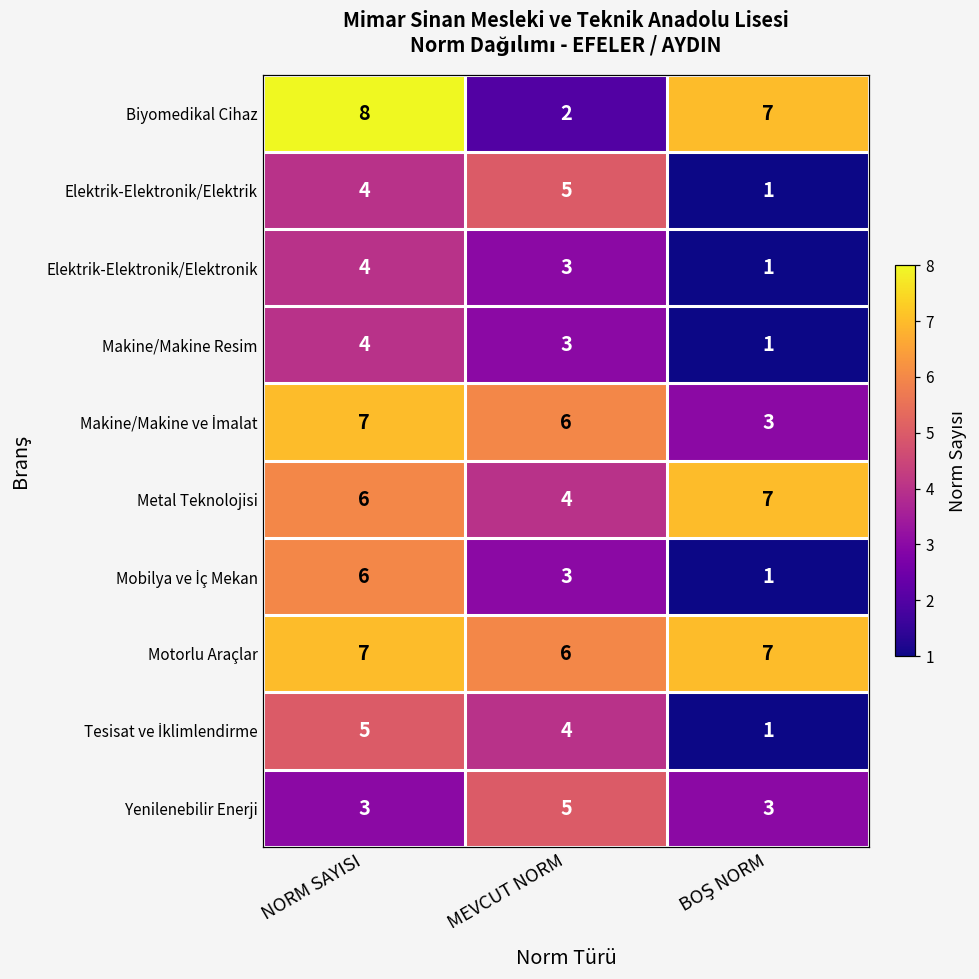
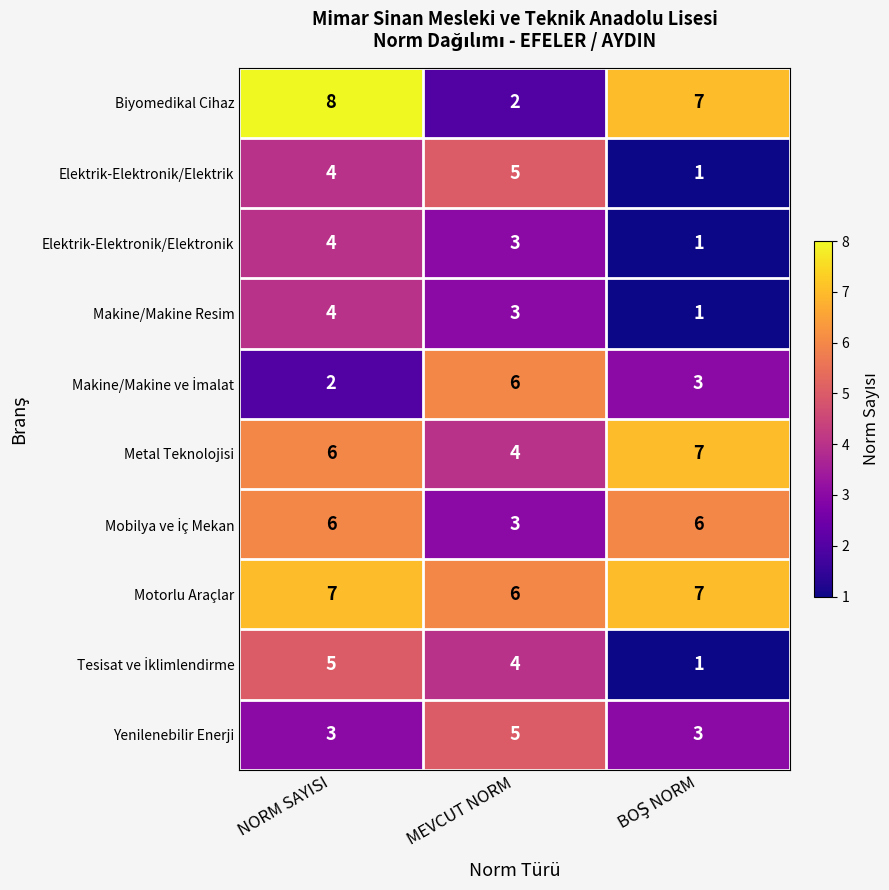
Makine/Makine ve İmalat, NORM SAYISI: 7 -> 2
Mobilya ve İç Mekan, BOŞ NORM: 1 -> 6
